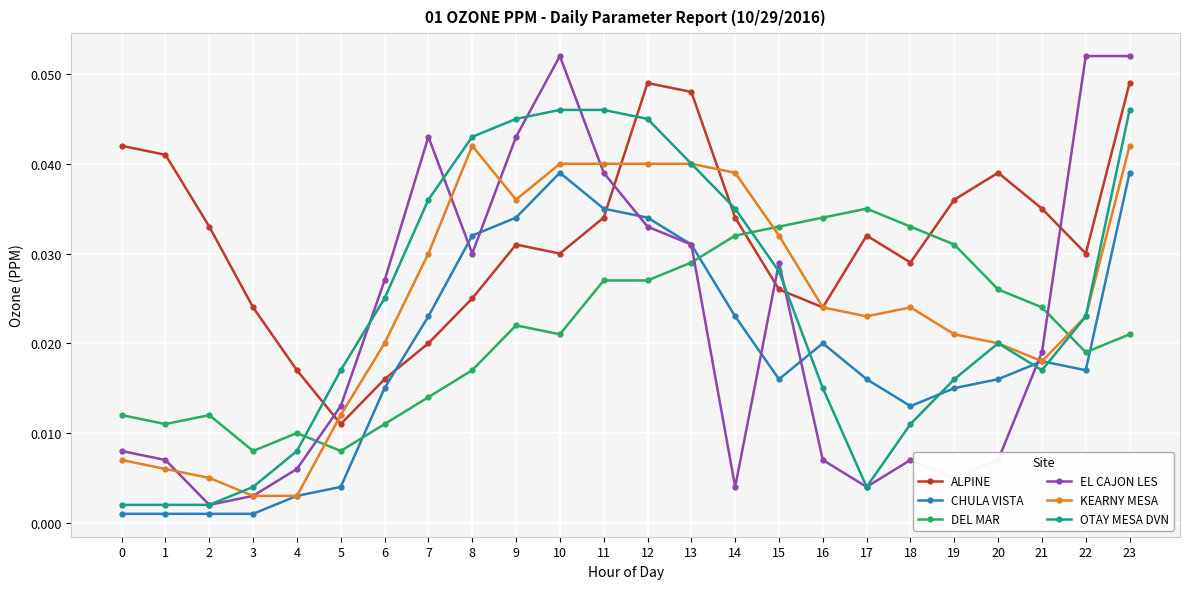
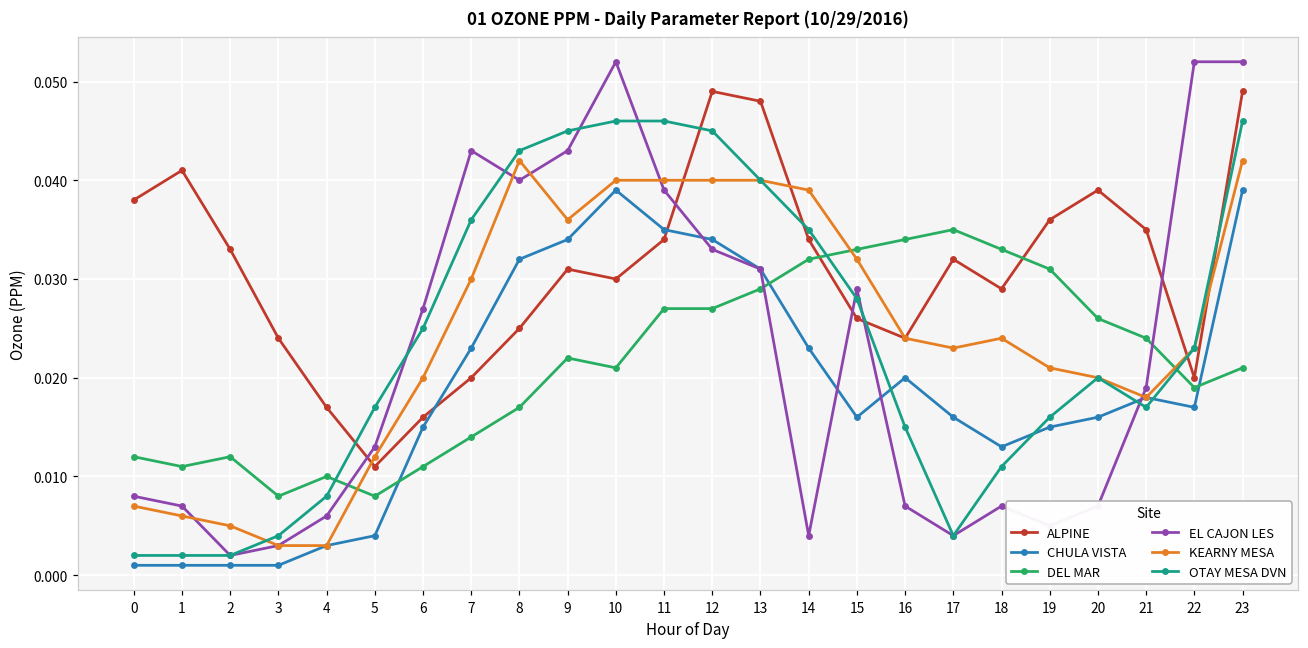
ALPINE, 0: 0.042 -> 0.038
EL CAJON LES, 8: 0.03 -> 0.04
ALPINE, 22: 0.03 -> 0.02
